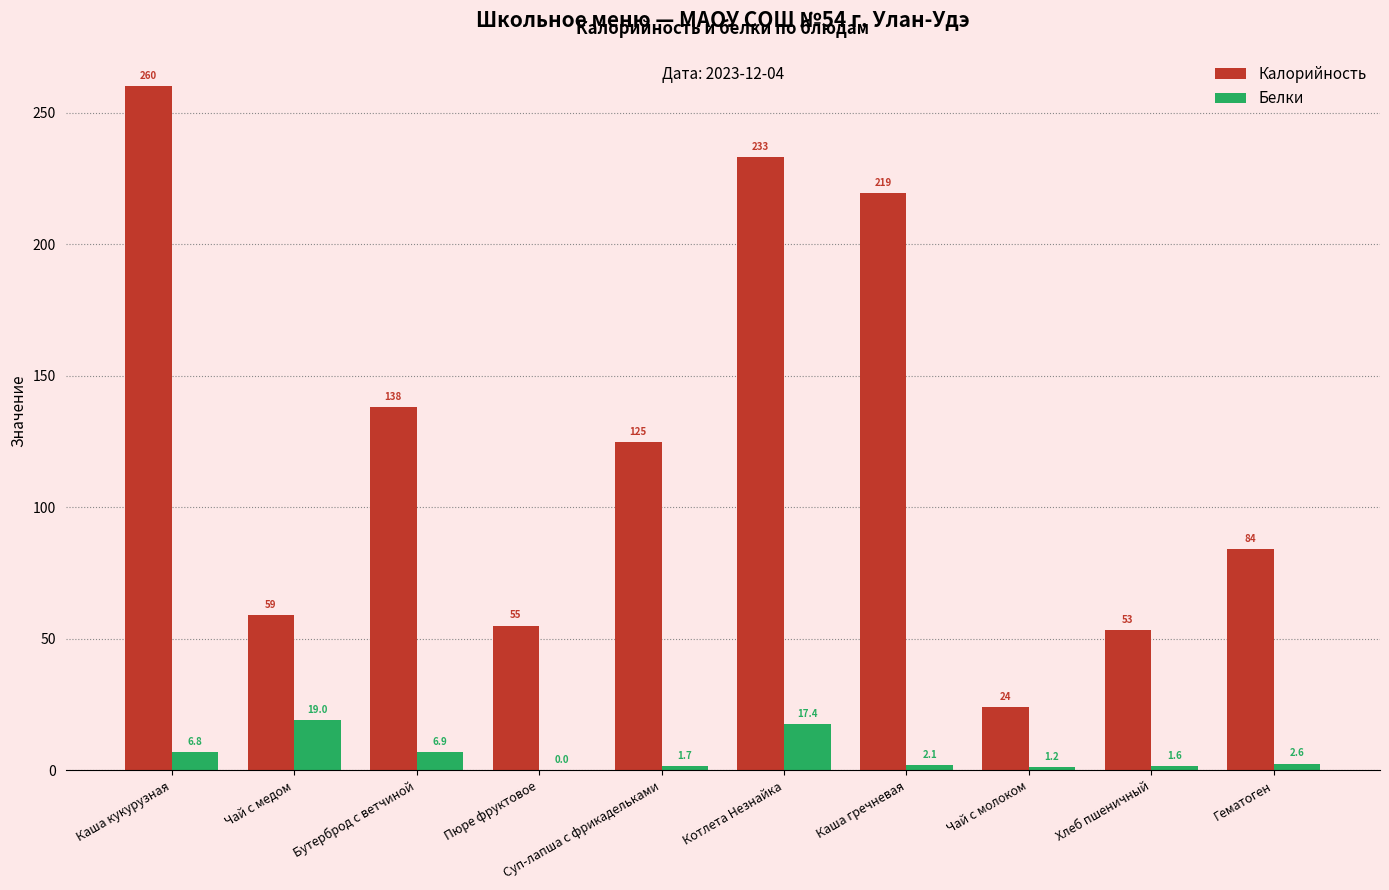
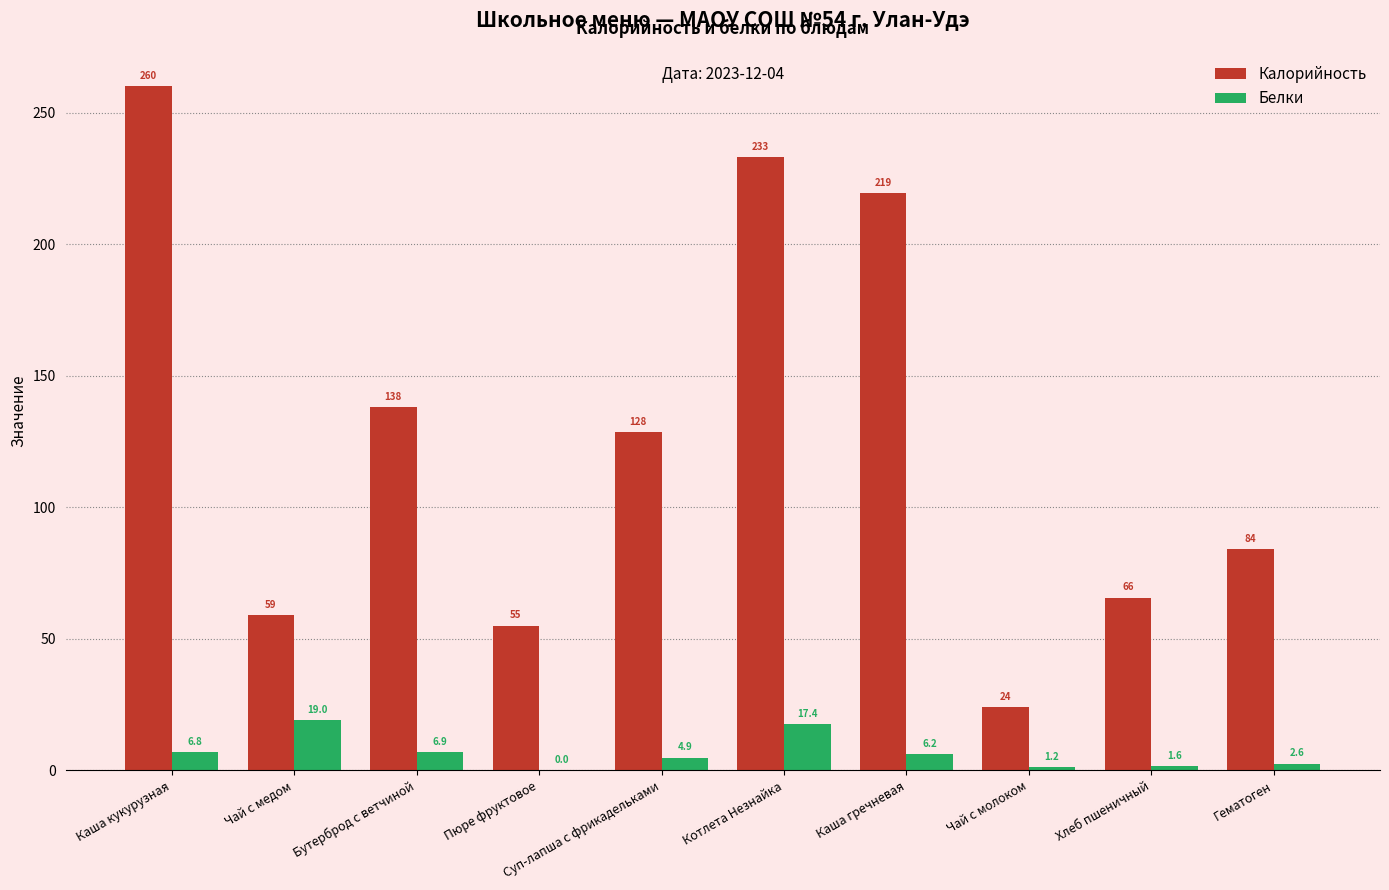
Калорийность, Суп-лапша с фрикадельками: 125 -> 128
Белки, Суп-лапша с фрикадельками: 1.7 -> 4.9
Белки, Каша гречневая: 2.1 -> 6.2
Калорийность, Хлеб пшеничный: 53 -> 66
